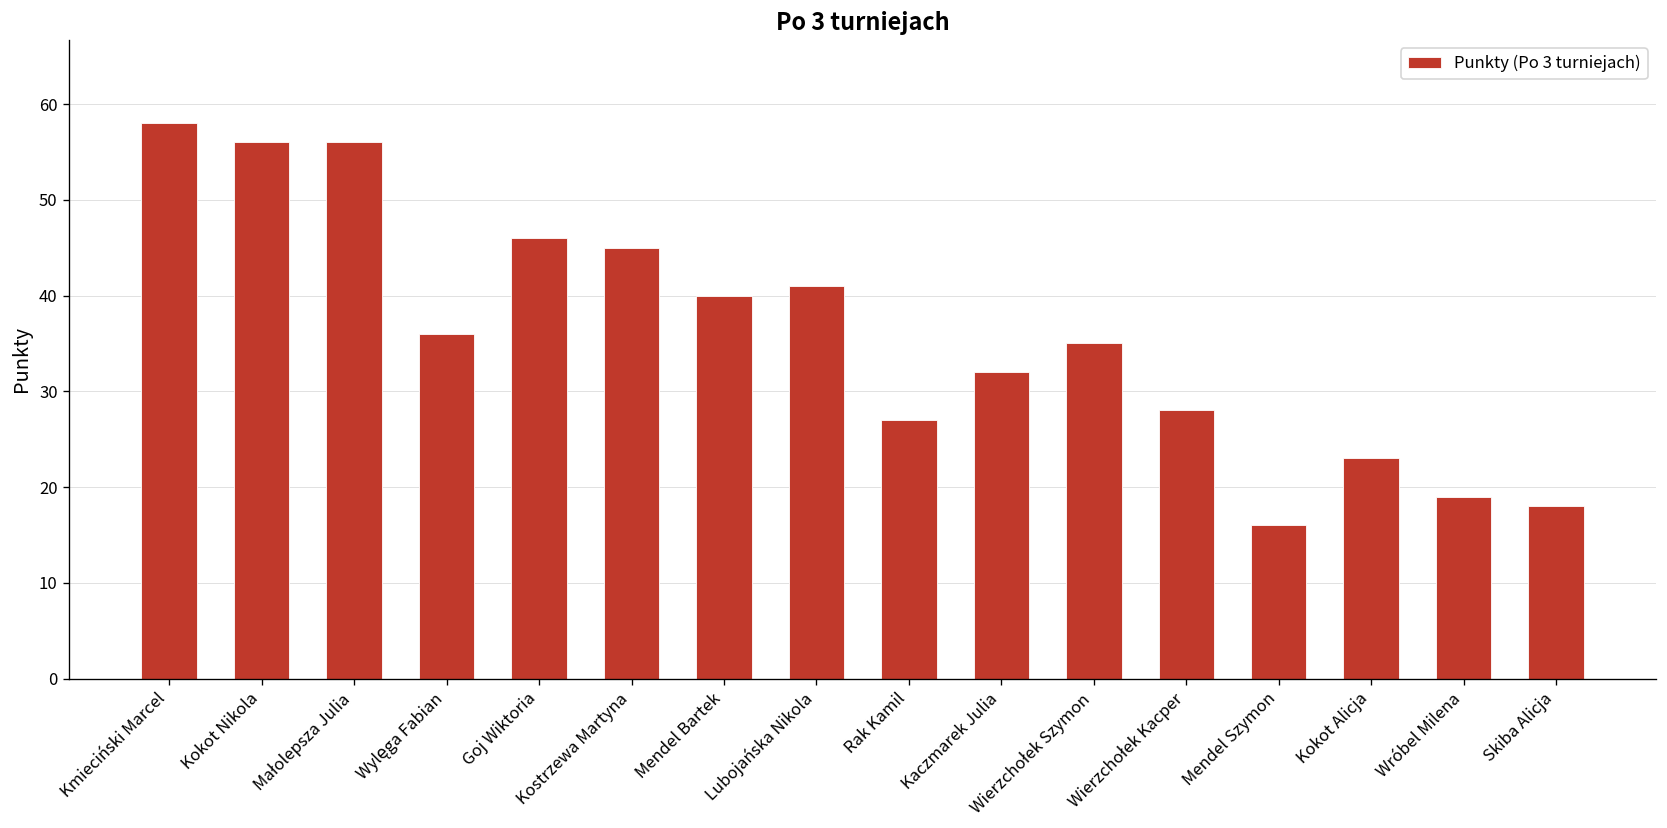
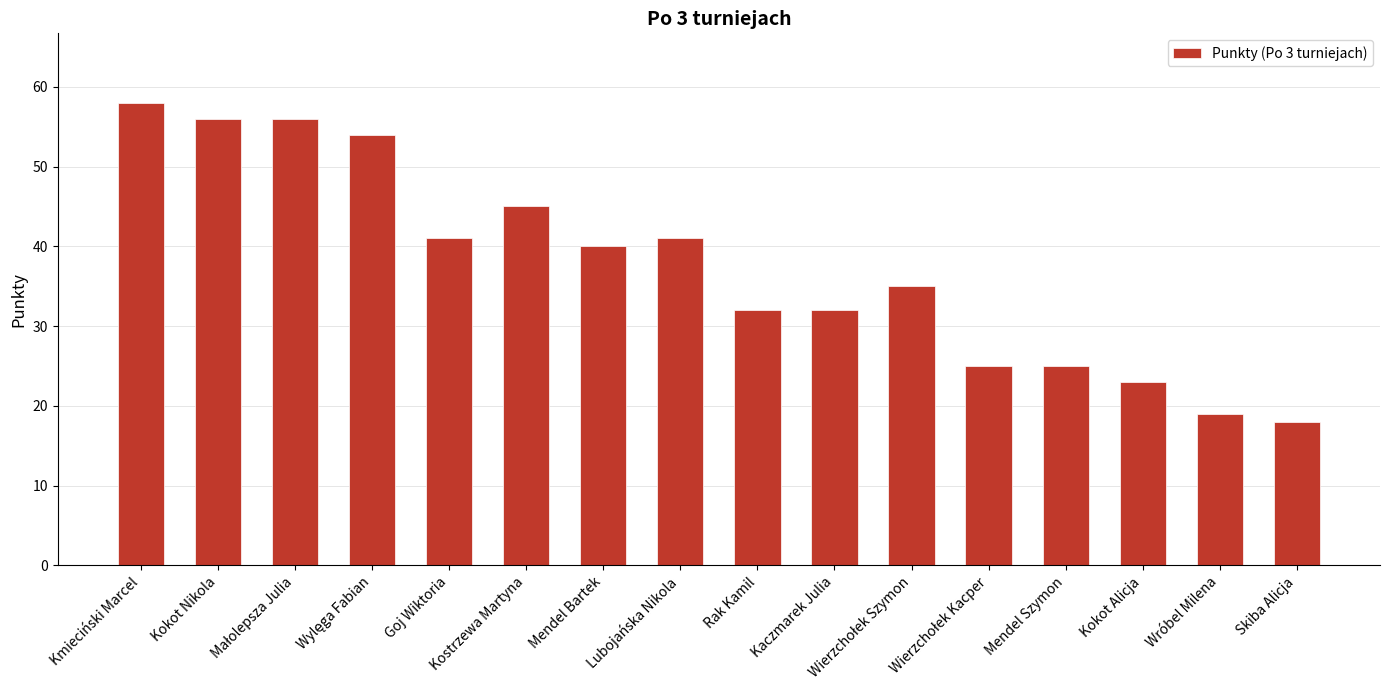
Wylęga Fabian: 36 -> 54
Goj Wiktoria: 46 -> 41
Rak Kamil: 27 -> 32
Wierzchołek Kacper: 28 -> 25
Mendel Szymon: 16 -> 25
